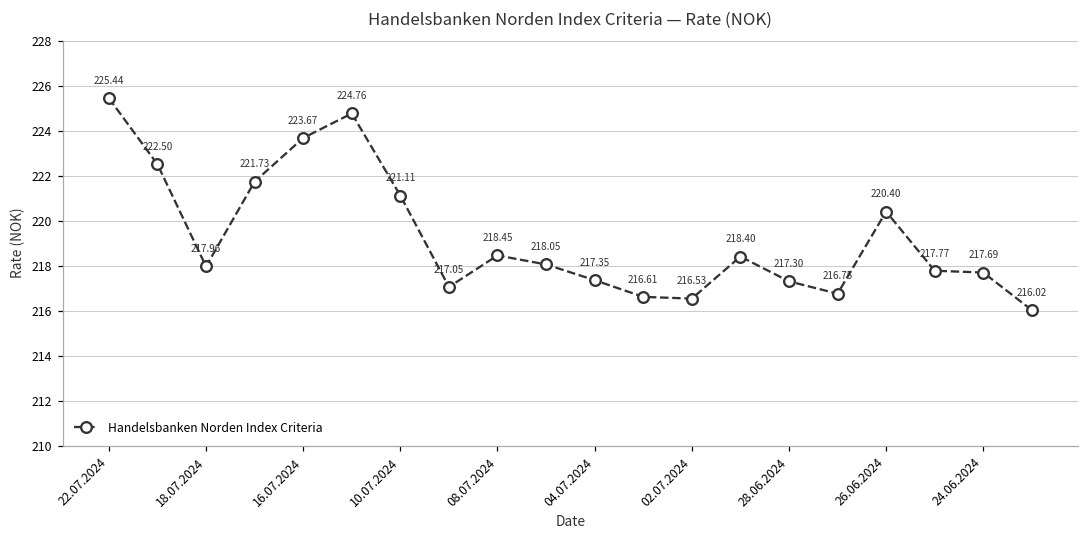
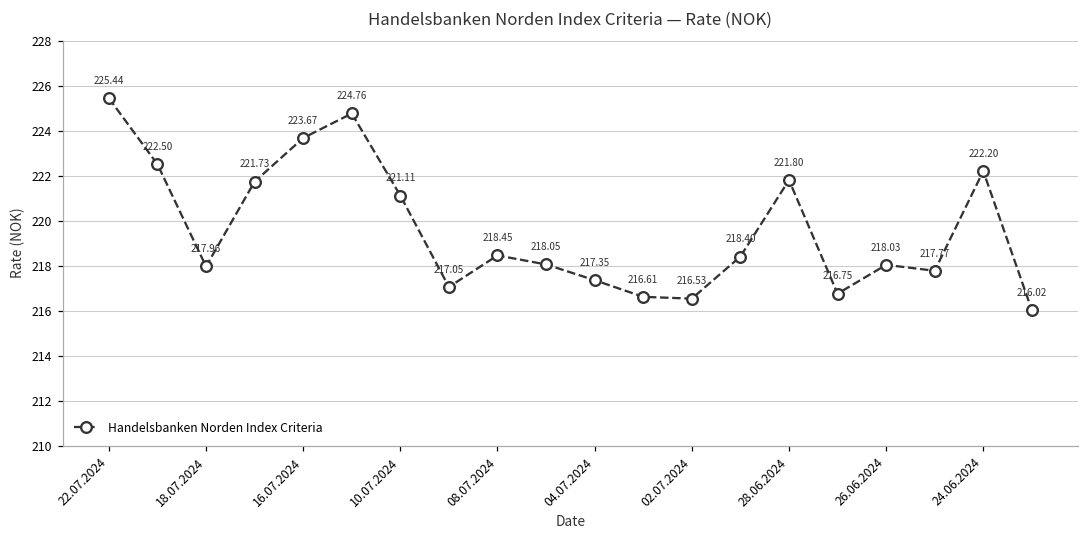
28.06.2024: 217.30 -> 221.80
26.06.2024: 220.40 -> 218.03
24.06.2024: 217.69 -> 222.20
